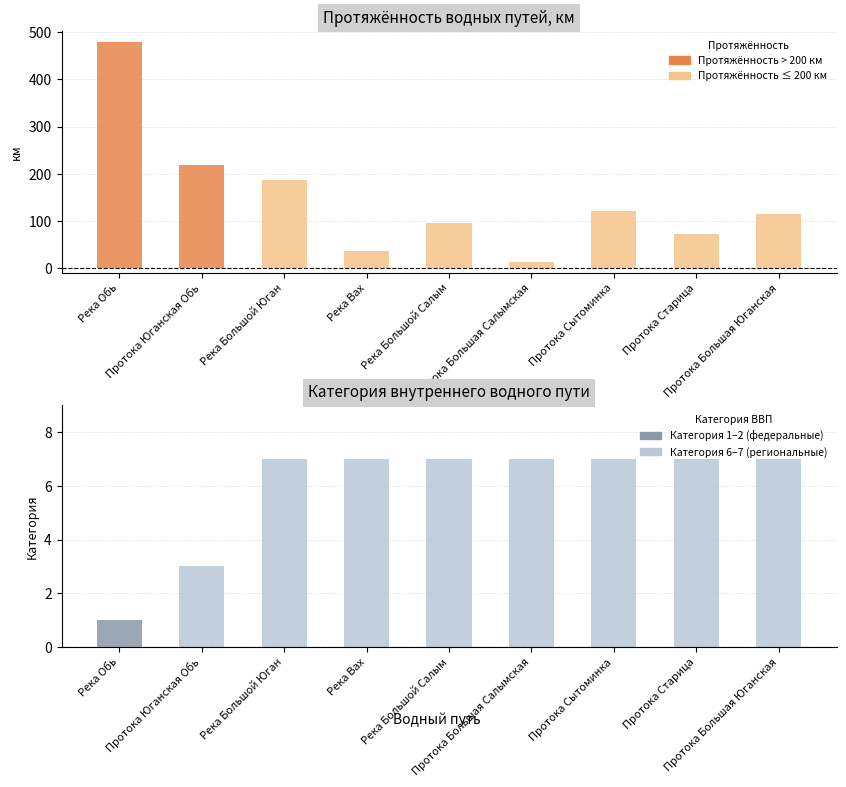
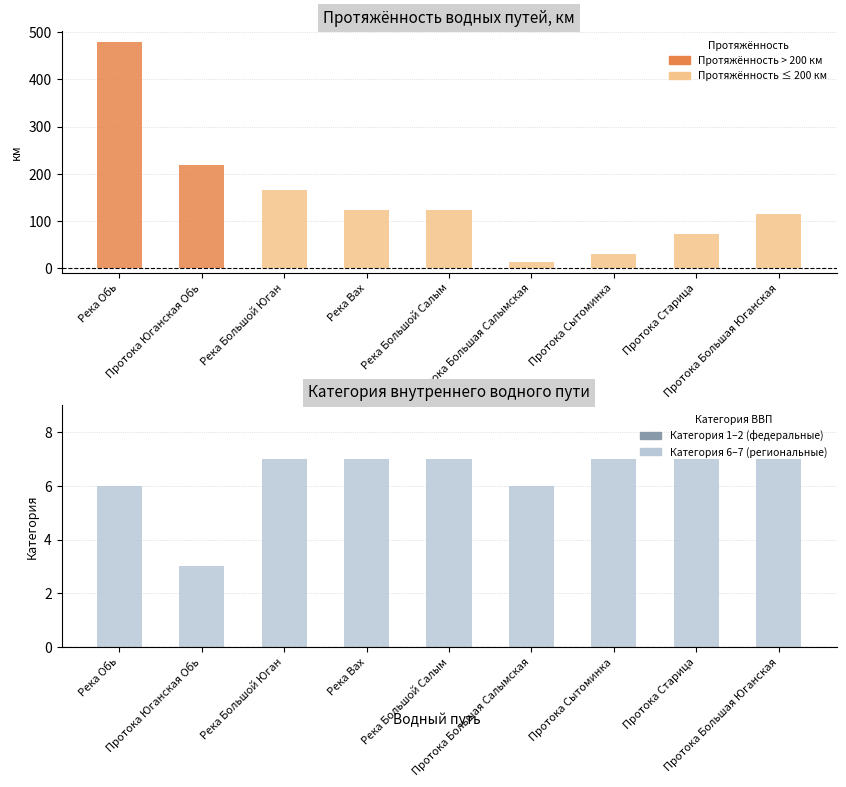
Протяжённость водных путей, км, Река Большой Юган: 190 -> 170
Протяжённость водных путей, км, Река Вах: 40 -> 120
Протяжённость водных путей, км, Река Большой Салым: 100 -> 120
Протяжённость водных путей, км, Протока Сытоминка: 120 -> 30
Категория внутреннего водного пути, Река Обь: 1 -> 6
Категория внутреннего водного пути, Протока Большая Салымская: 7 -> 6
